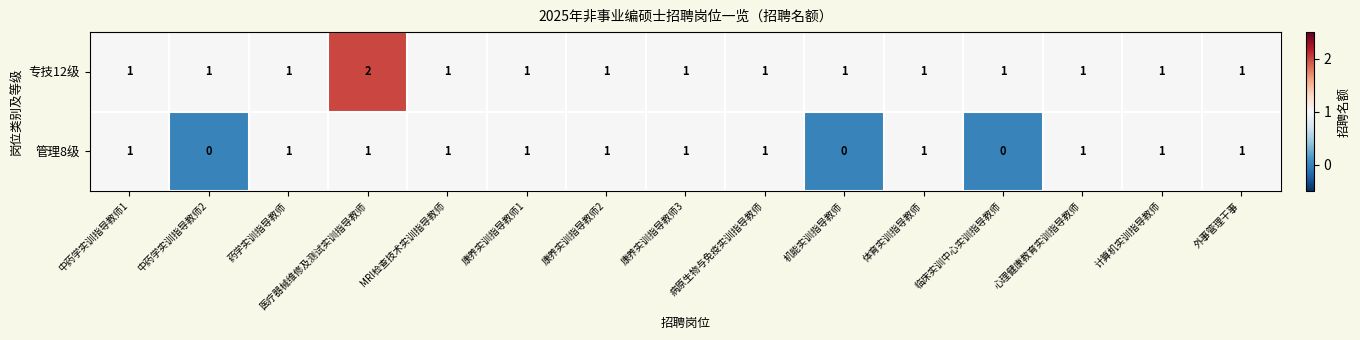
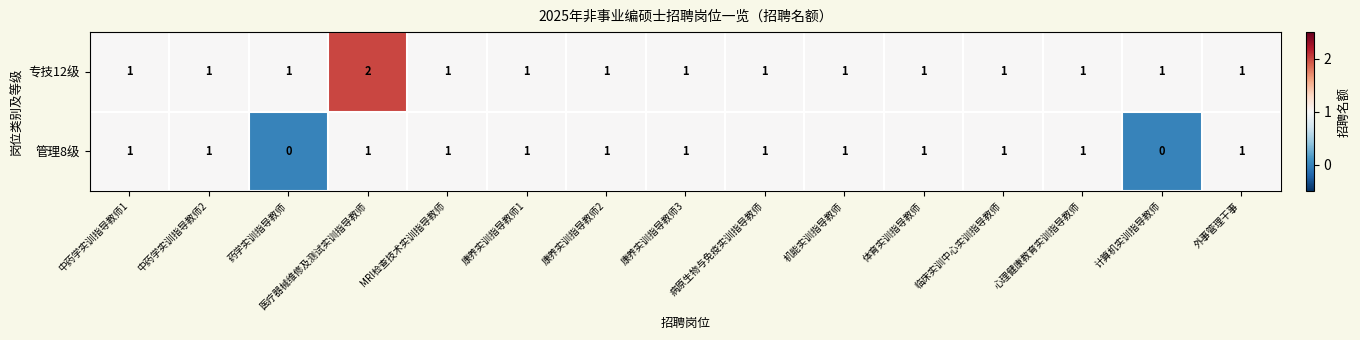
管理8级, 中药学实训指导教师2: 0 -> 1
管理8级, 药学实训指导教师: 1 -> 0
管理8级, 机能实训指导教师: 0 -> 1
管理8级, 临床实训中心实训指导教师: 0 -> 1
管理8级, 计算机实训指导教师: 1 -> 0
